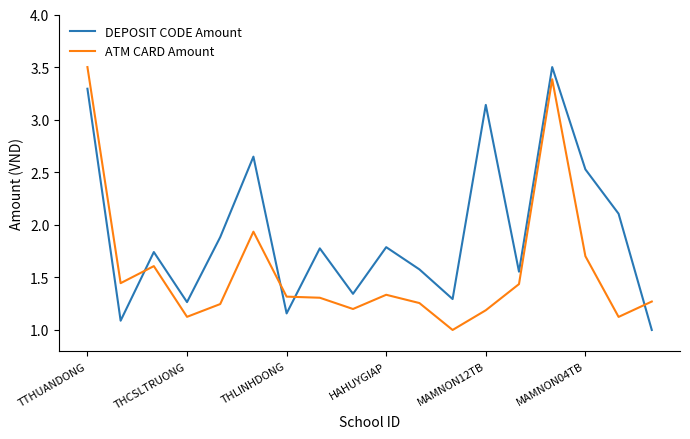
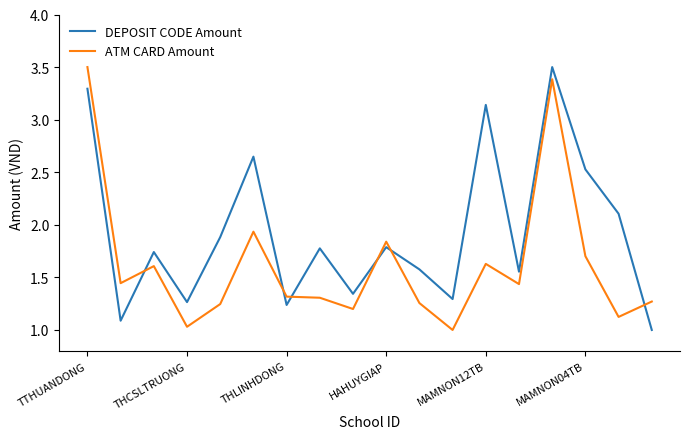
ATM CARD Amount, THCSLTRUONG: 1.12 -> 1.03
DEPOSIT CODE Amount, THLINHDONG: 1.16 -> 1.24
ATM CARD Amount, HAHUYGIAP: 1.33 -> 1.84
ATM CARD Amount, MAMNON12TB: 1.19 -> 1.63
